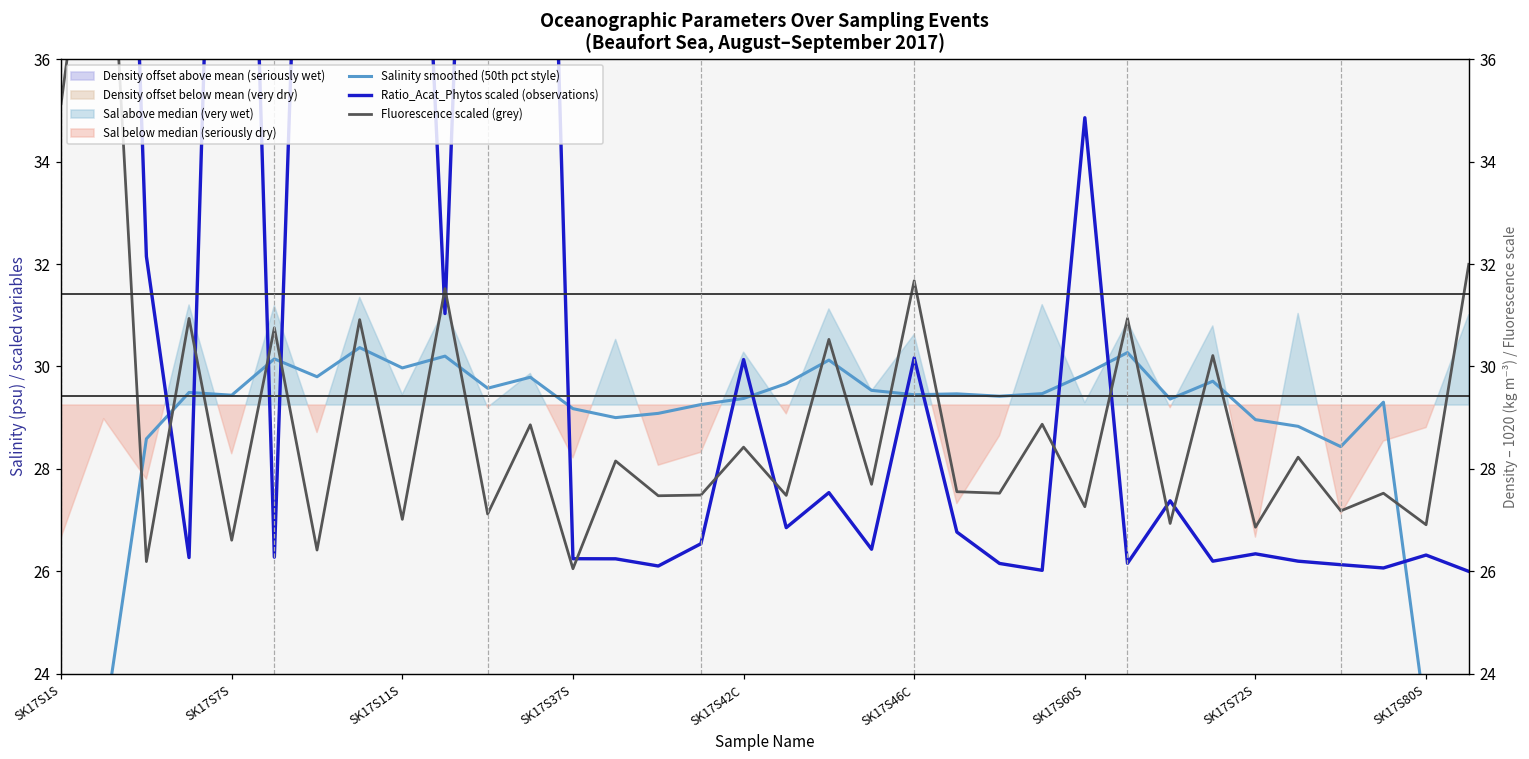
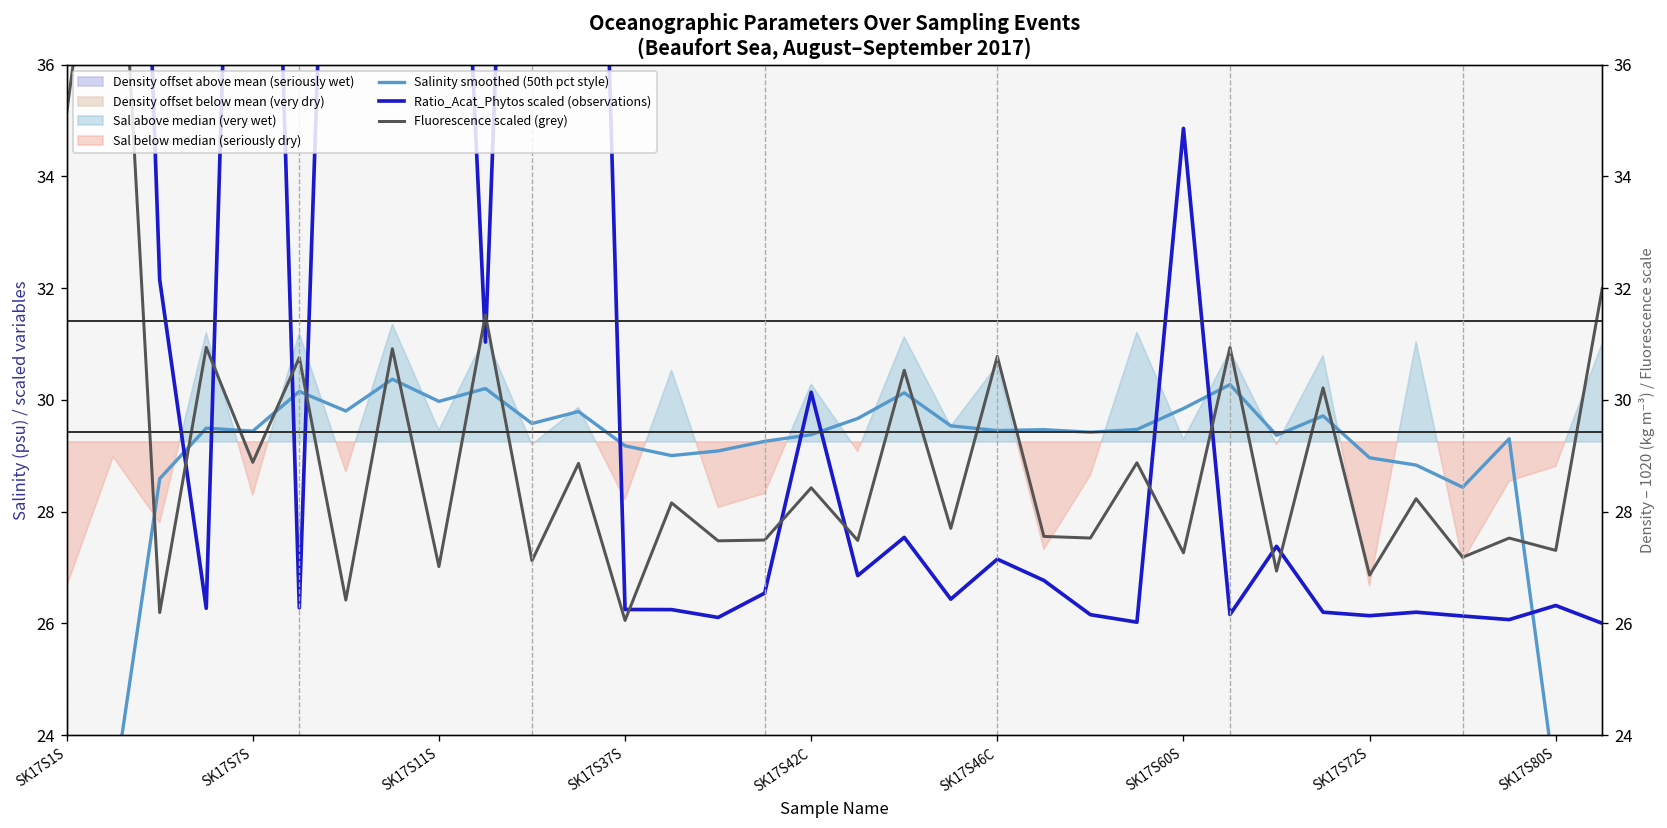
Fluorescence scaled (grey), SK17S7S: 26.6 -> 28.9
Ratio_Acat_Phytos scaled (observations), SK17S46C: 30.2 -> 27.1
Fluorescence scaled (grey), SK17S46C: 31.7 -> 30.8
Ratio_Acat_Phytos scaled (observations), SK17S72S: 26.3 -> 26.1
Fluorescence scaled (grey), SK17S80S: 26.9 -> 27.3
